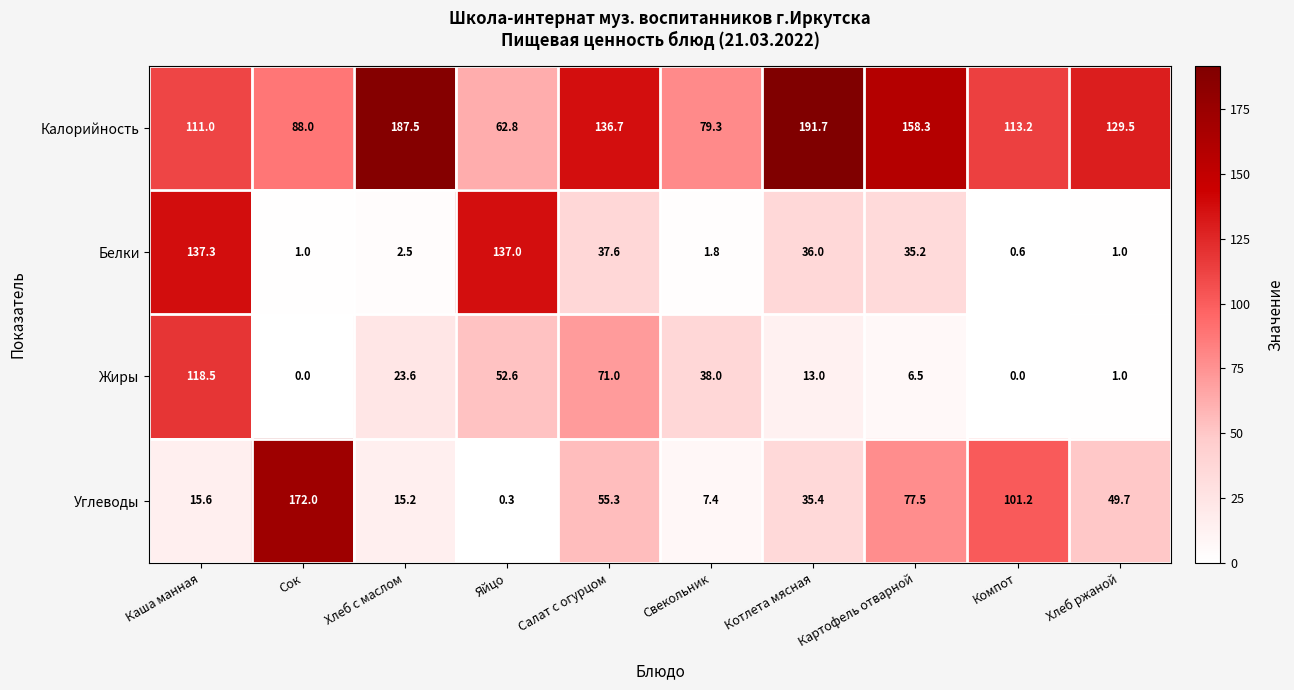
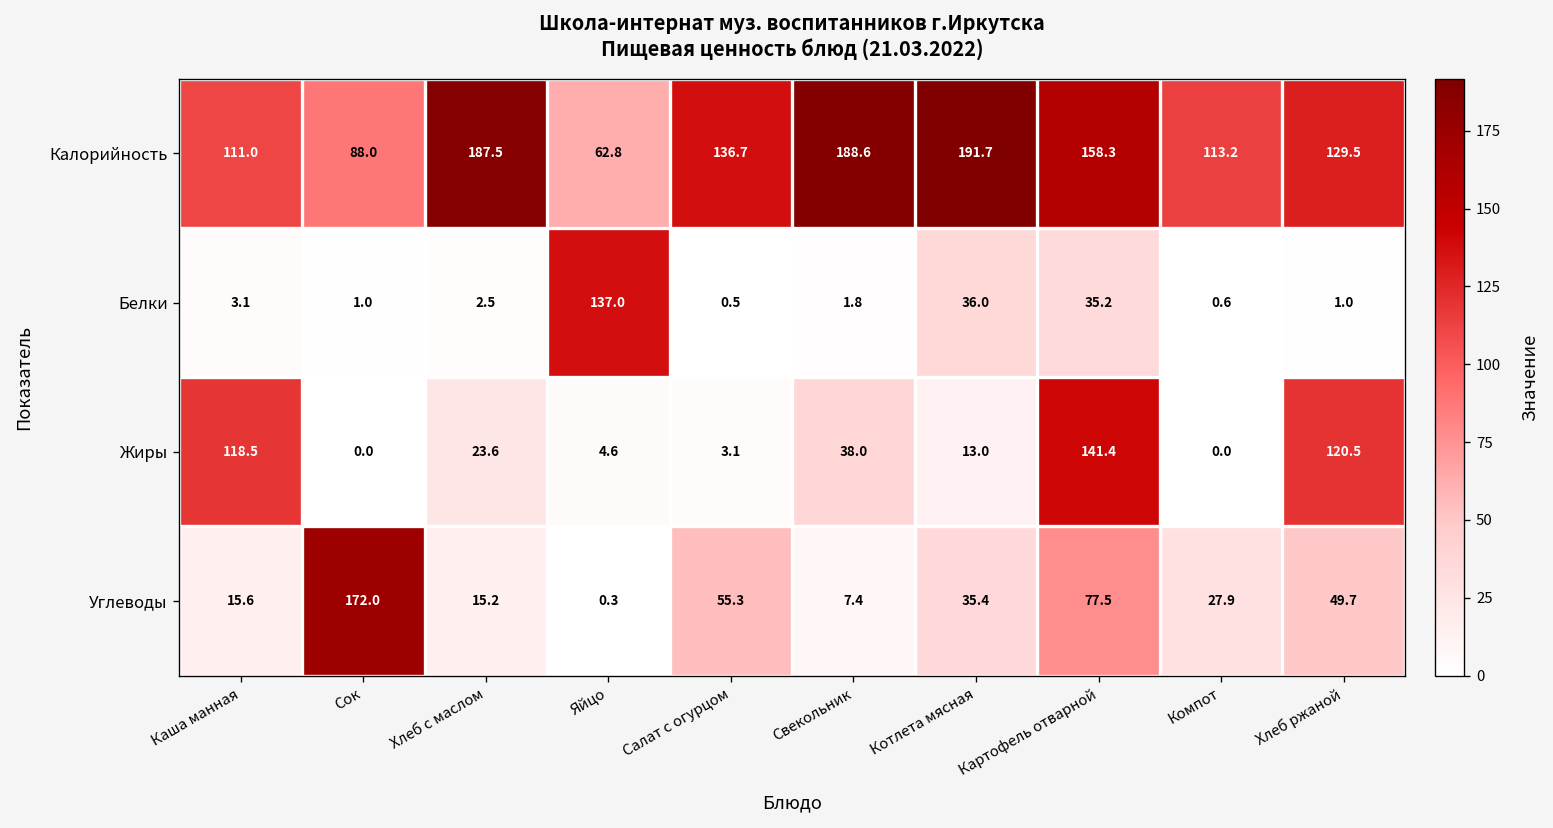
Калорийность, Свекольник: 79.3 -> 188.6
Белки, Каша манная: 137.3 -> 3.1
Белки, Салат с огурцом: 37.6 -> 0.5
Жиры, Яйцо: 52.6 -> 4.6
Жиры, Салат с огурцом: 71.0 -> 3.1
Жиры, Картофель отварной: 6.5 -> 141.4
Жиры, Хлеб ржаной: 1.0 -> 120.5
Углеводы, Компот: 101.2 -> 27.9
